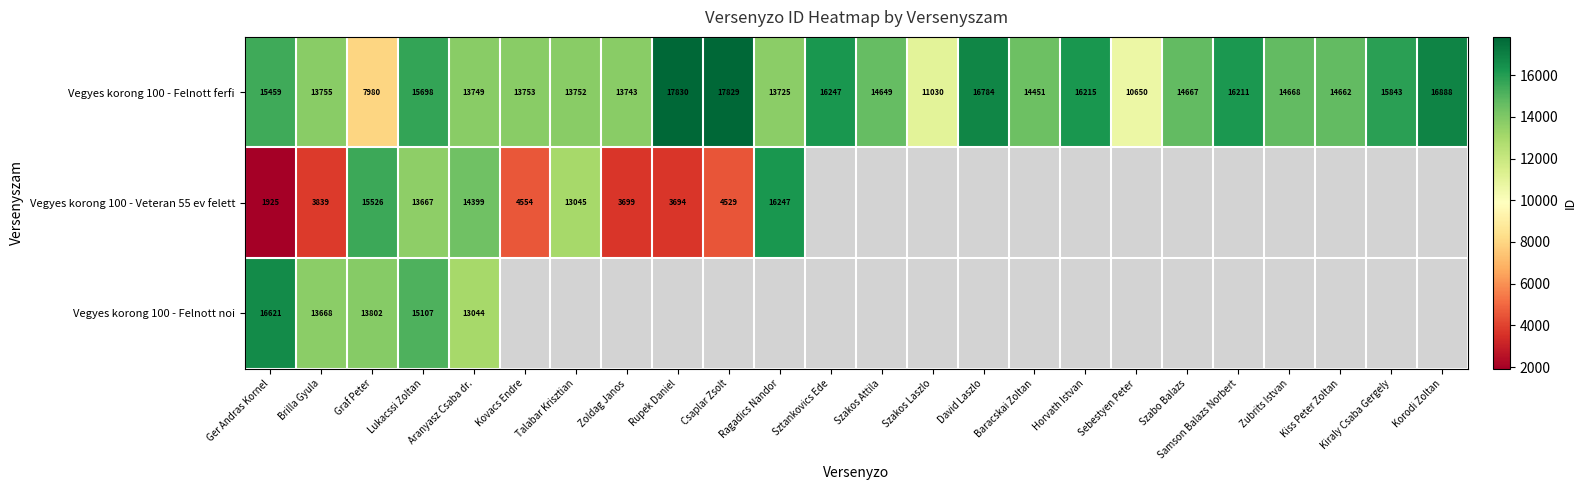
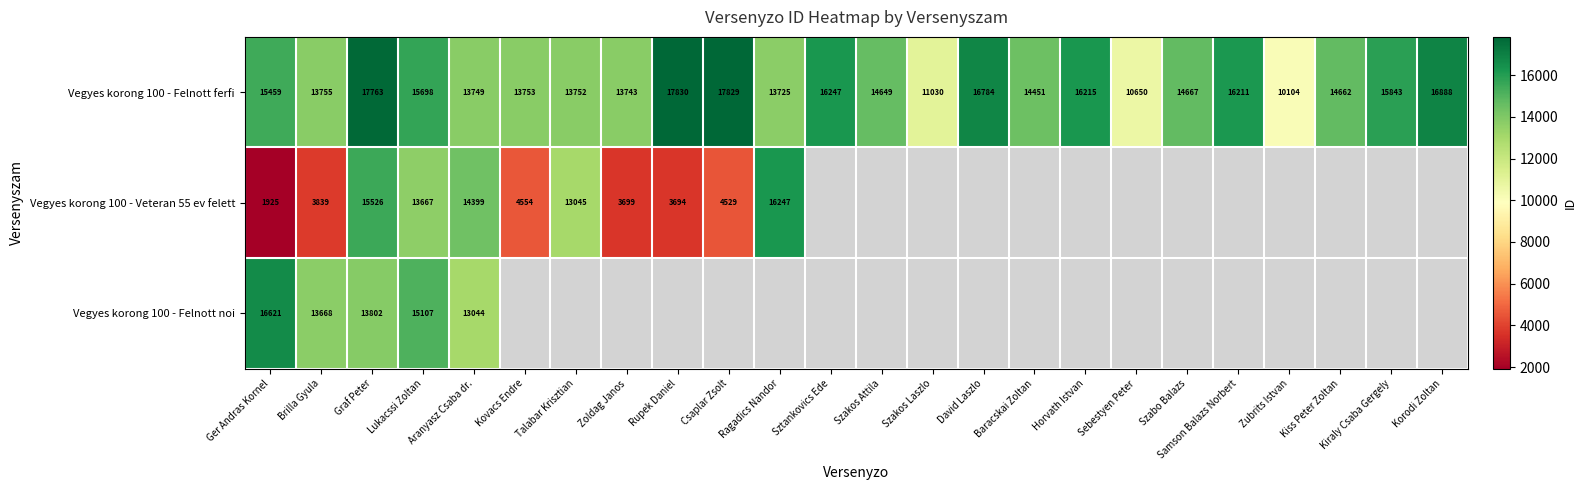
Vegyes korong 100 - Felnott ferfi, Graf Peter: 7980 -> 17763
Vegyes korong 100 - Felnott ferfi, Zubrits Istvan: 14668 -> 10104
